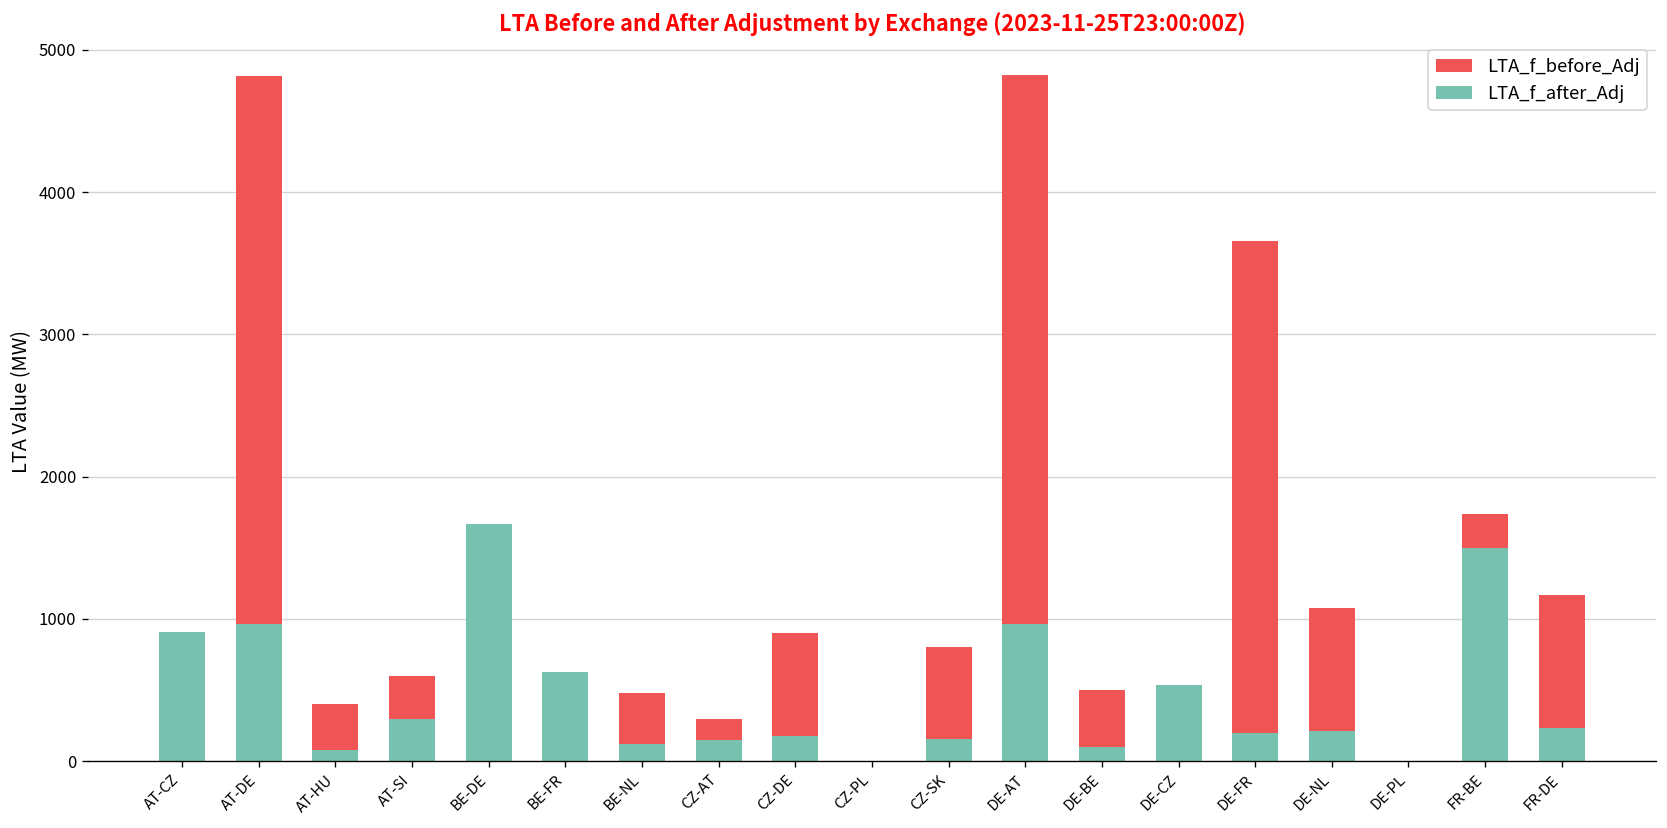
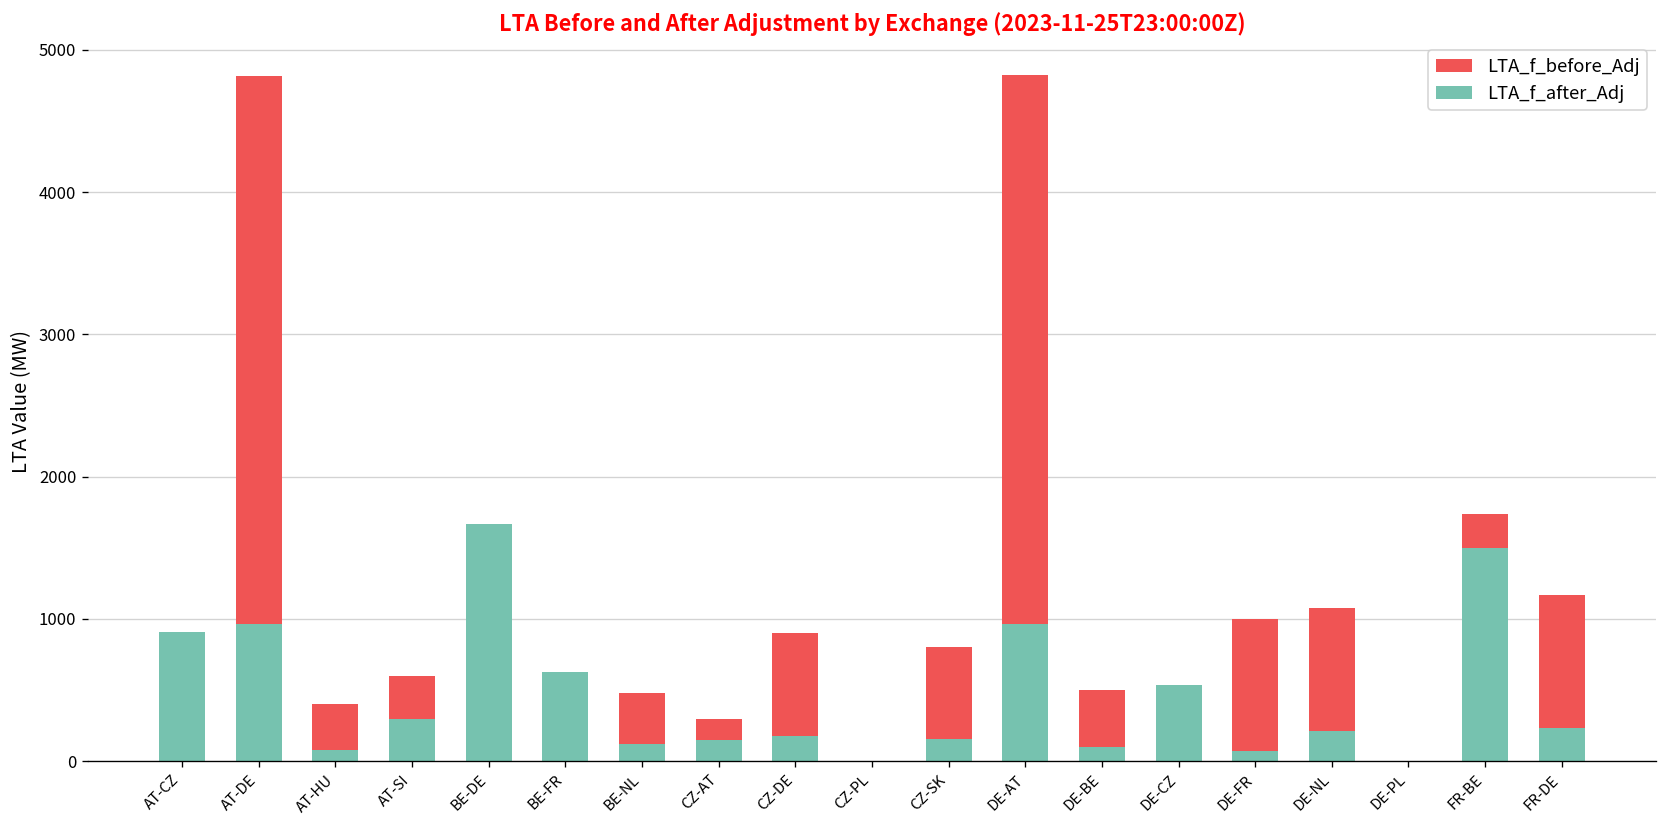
LTA_f_before_Adj, DE-FR: 3660 -> 1000
LTA_f_after_Adj, DE-FR: 200 -> 70
